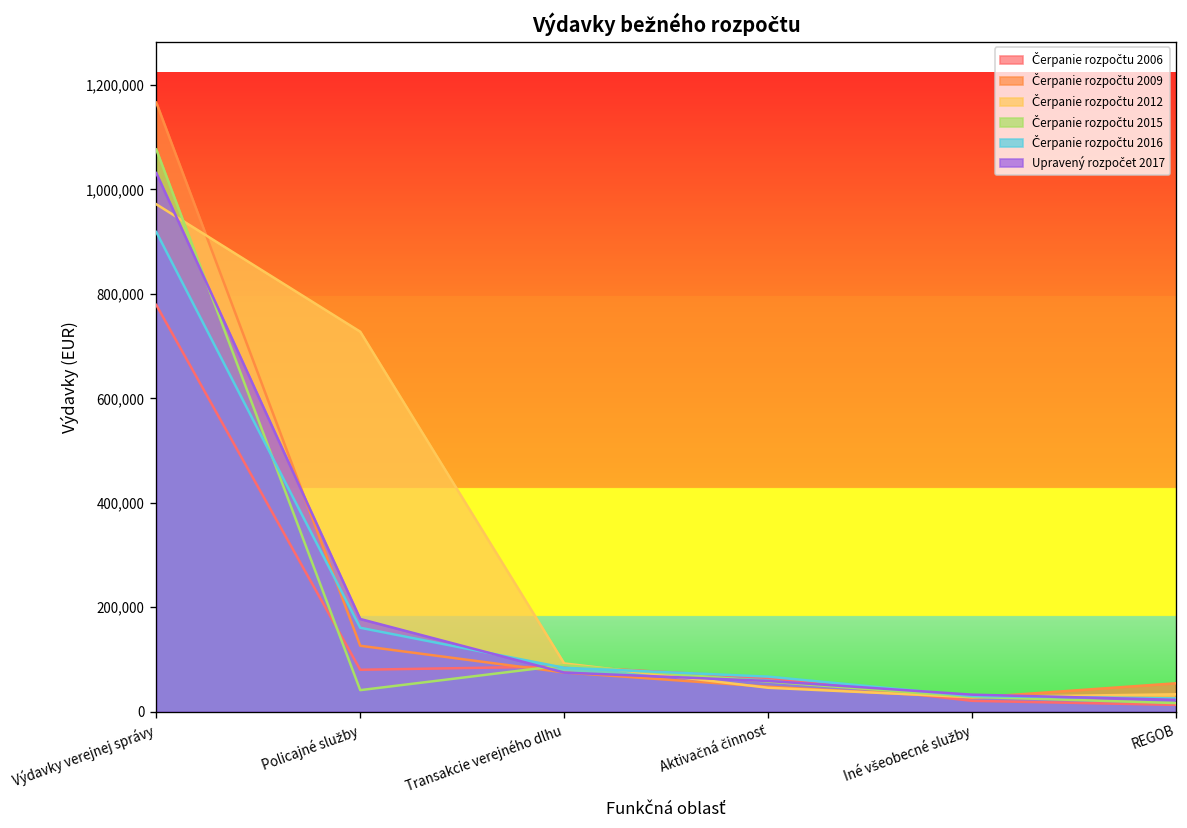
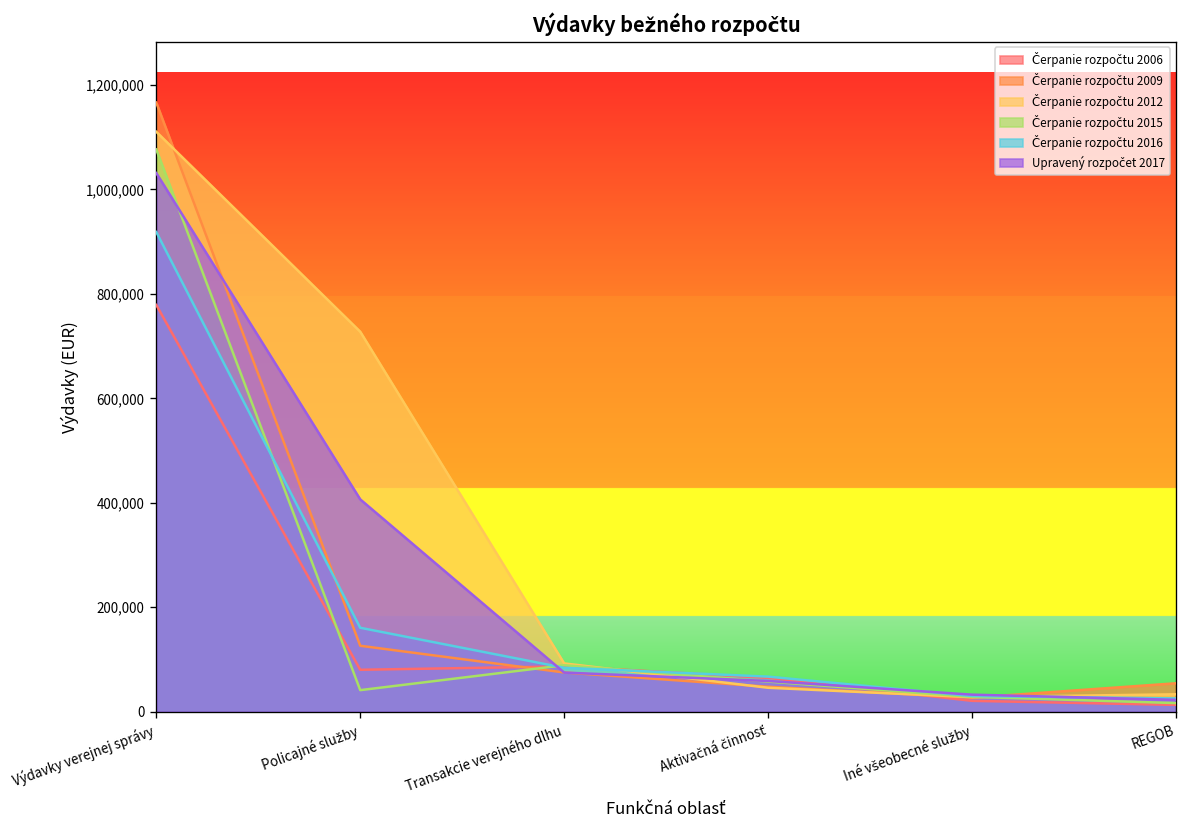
Čerpanie rozpočtu 2012, Výdavky verejnej správy: 970,000 -> 1,110,000
Upravený rozpočet 2017, Policajné služby: 180,000 -> 410,000
